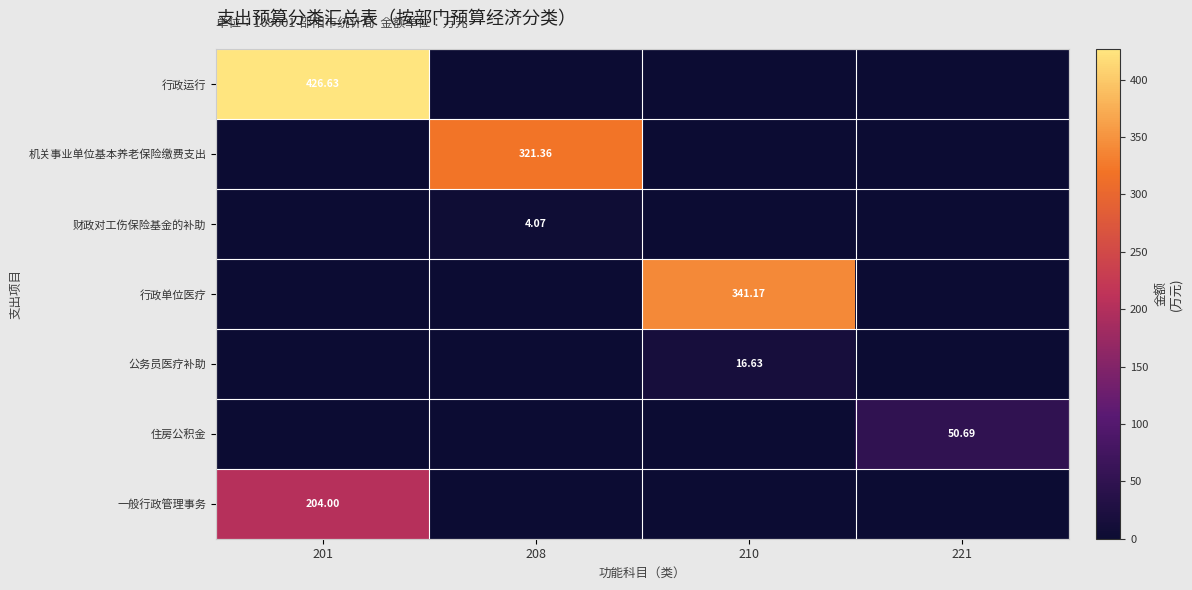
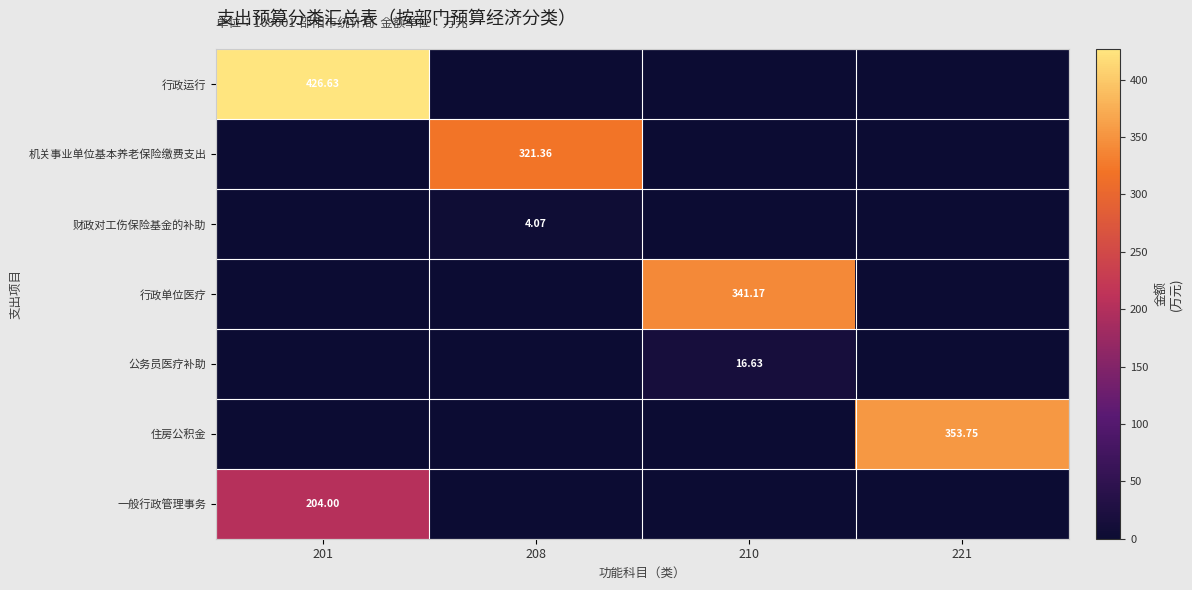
住房公积金, 221: 50.69 -> 353.75
